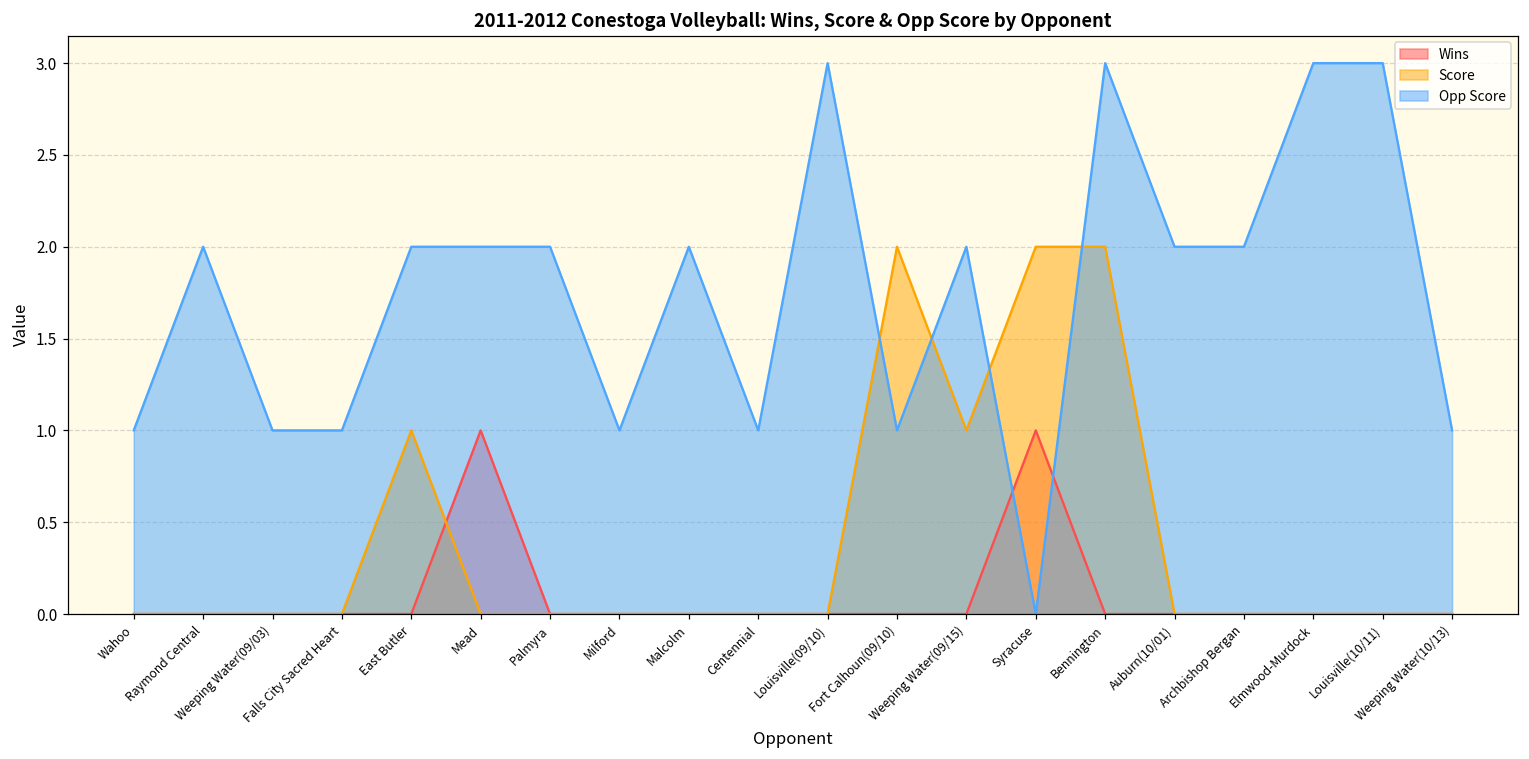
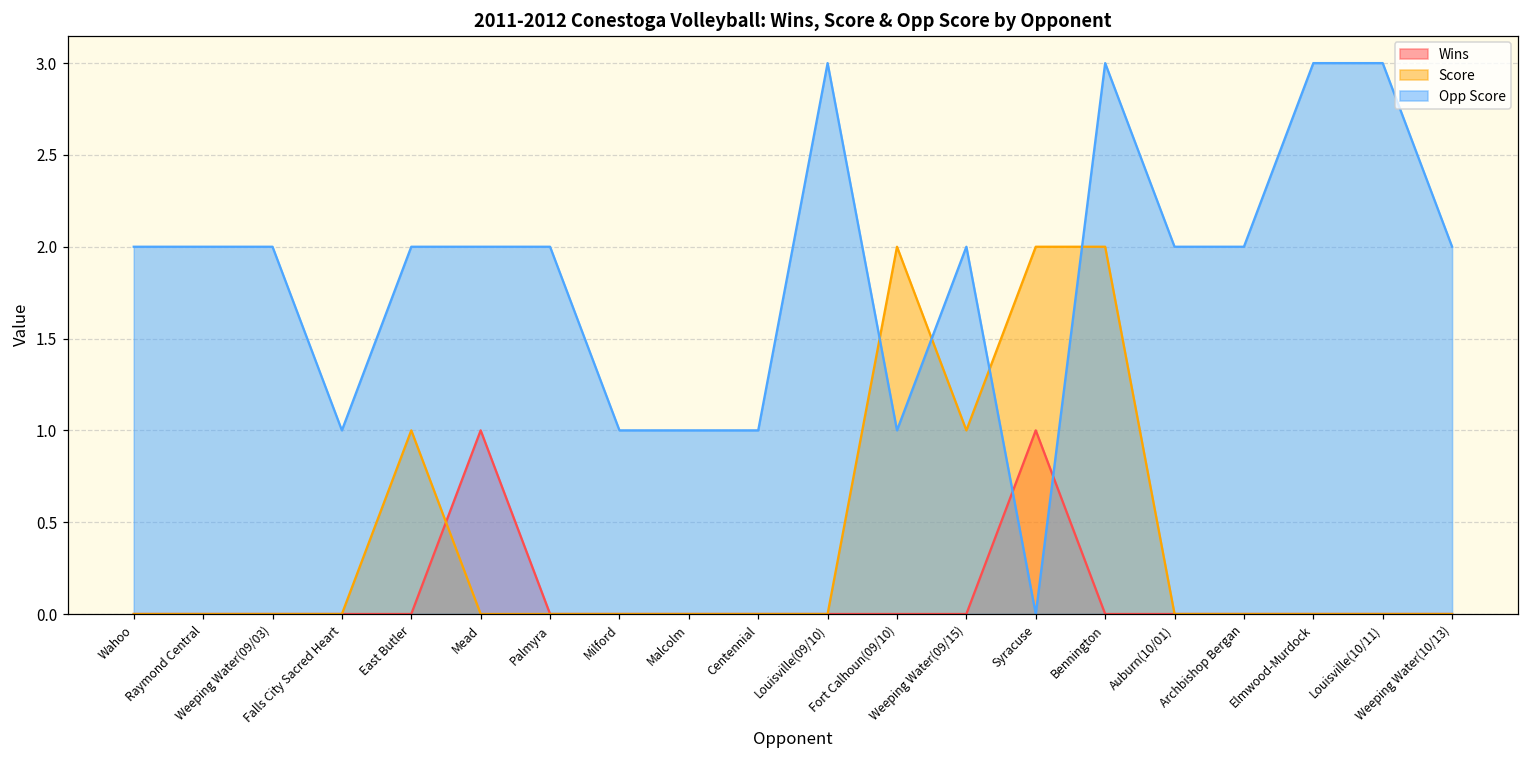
Opp Score, Wahoo: 1 -> 2
Opp Score, Weeping Water(09/03): 1 -> 2
Opp Score, Malcolm: 2 -> 1
Opp Score, Weeping Water(10/13): 1 -> 2
